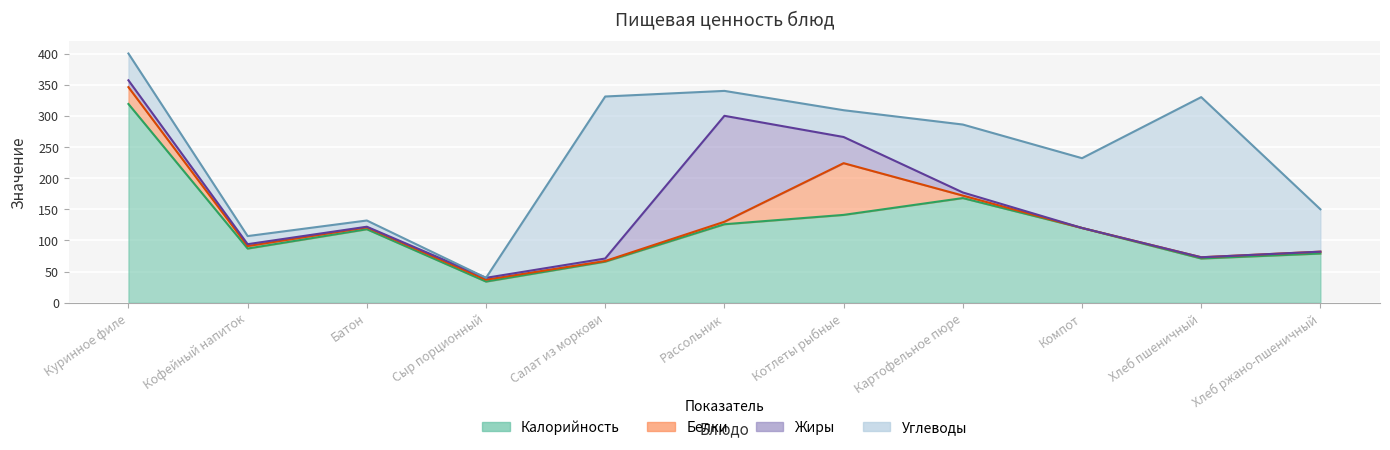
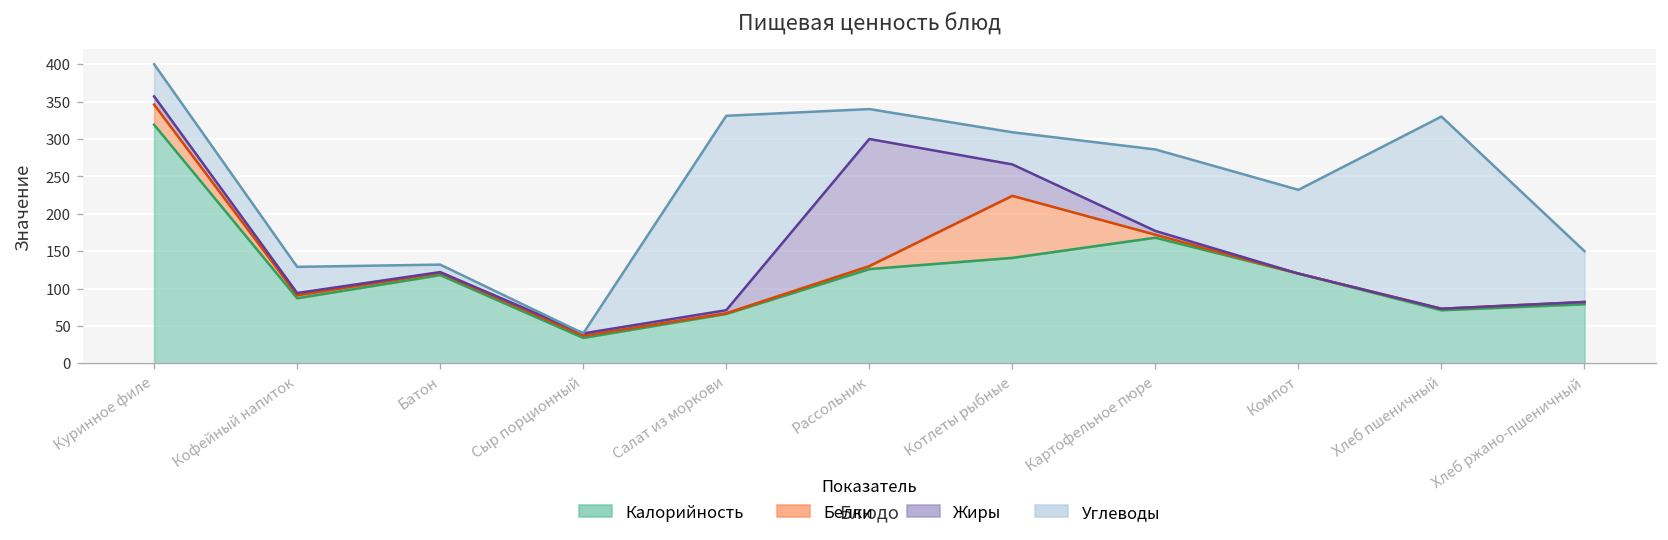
Углеводы, Кофейный напиток: 10 -> 40
